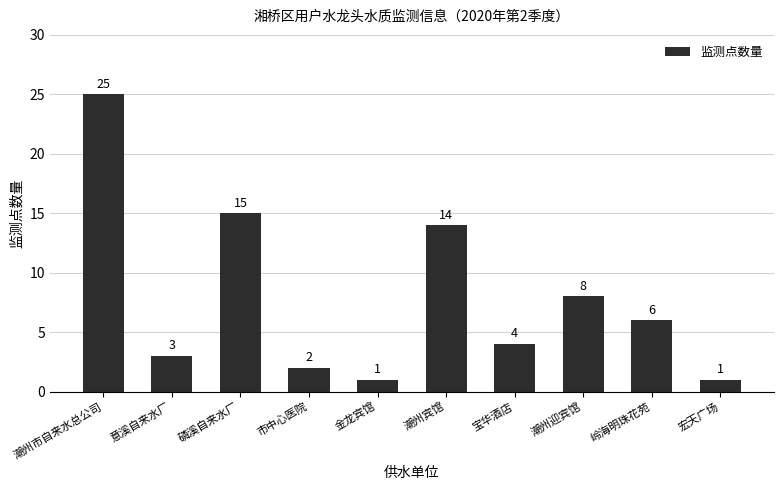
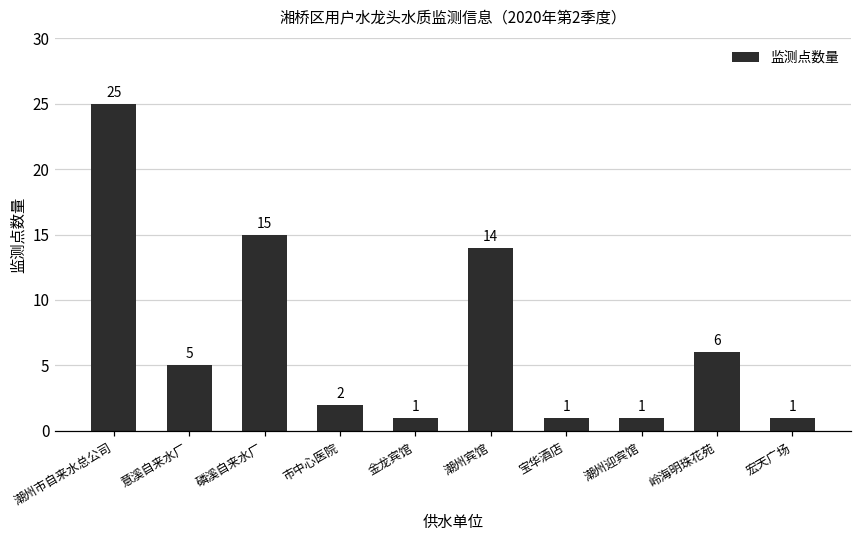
意溪自来水厂: 3 -> 5
宝华酒店: 4 -> 1
潮州迎宾馆: 8 -> 1
